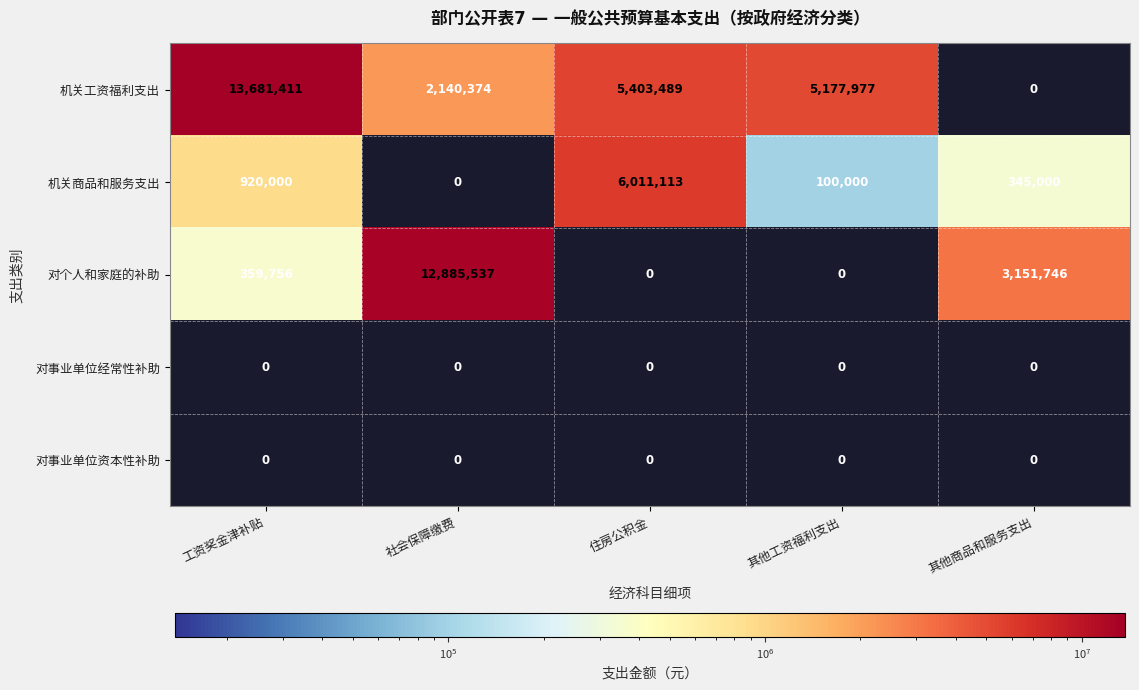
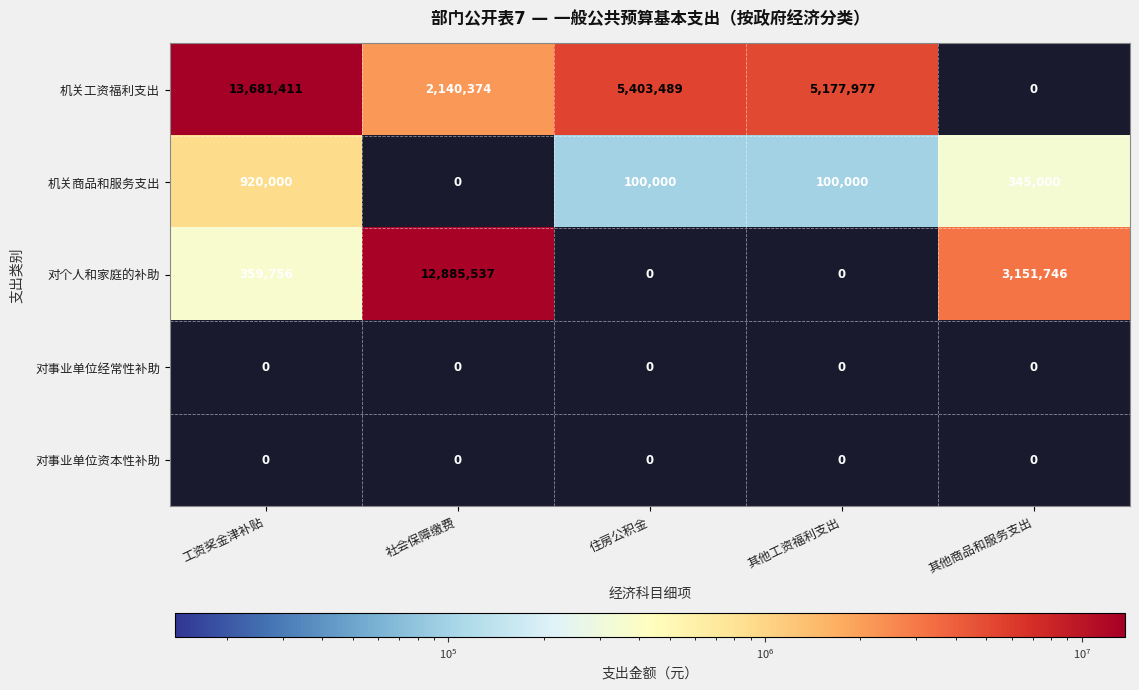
机关商品和服务支出, 住房公积金: 6,011,113 -> 100,000
